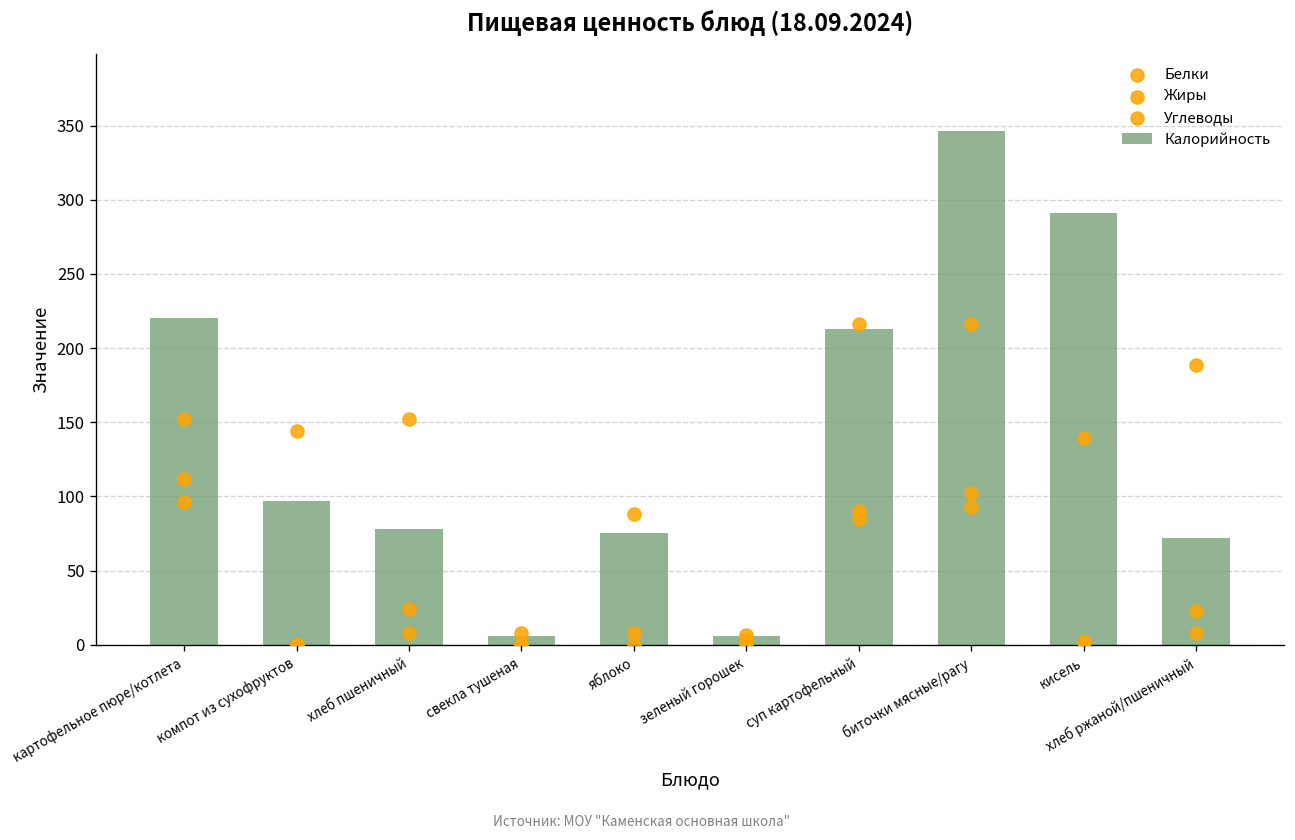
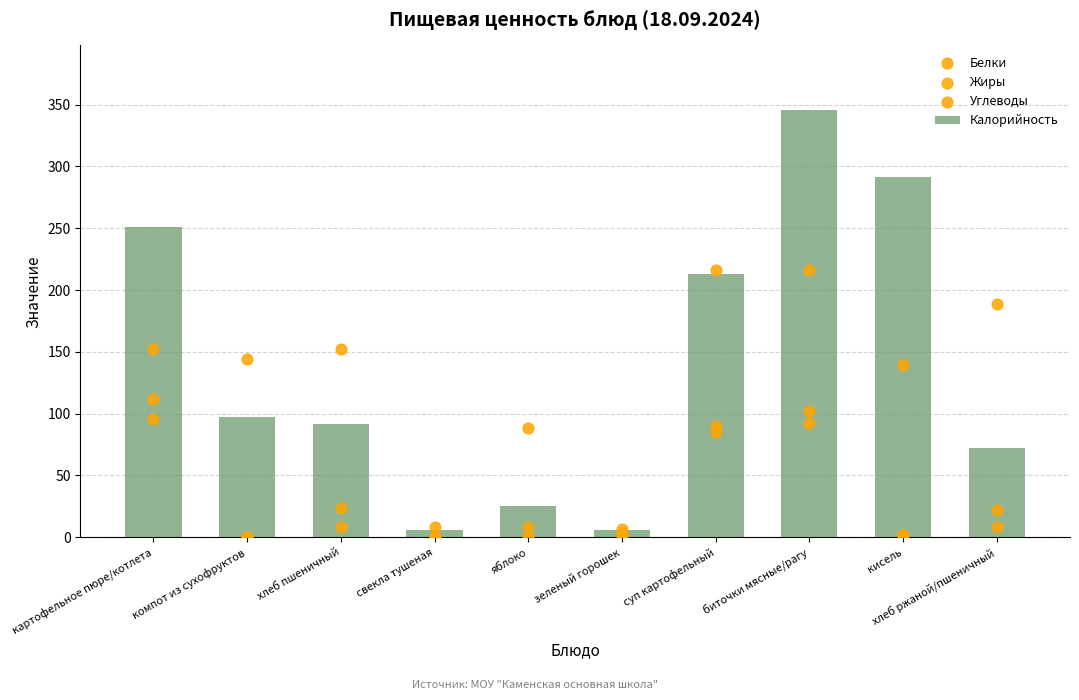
Калорийность, картофельное пюре/котлета: 220 -> 251
Калорийность, хлеб пшеничный: 78 -> 92
Калорийность, яблоко: 75 -> 25
